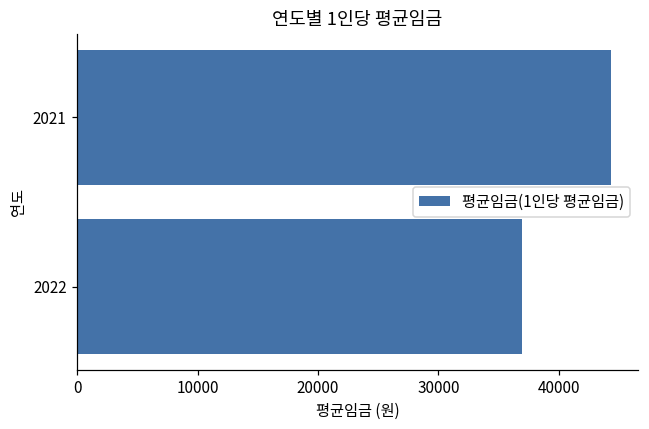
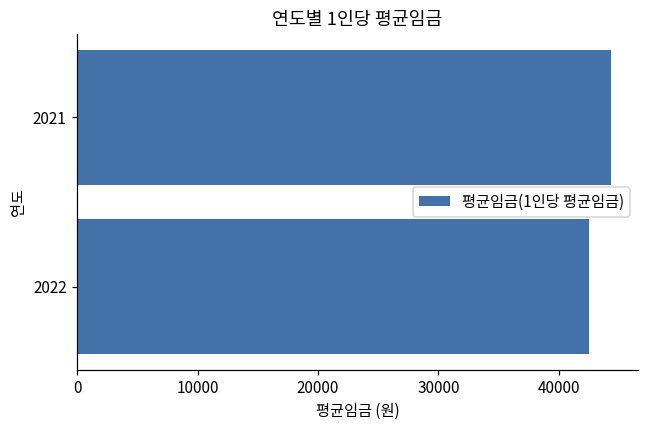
2022: 36900 -> 42500
